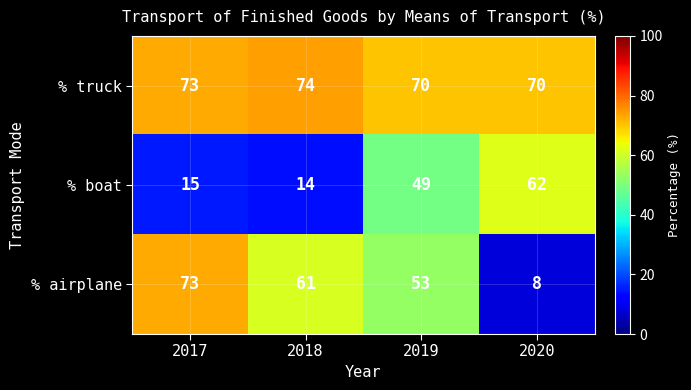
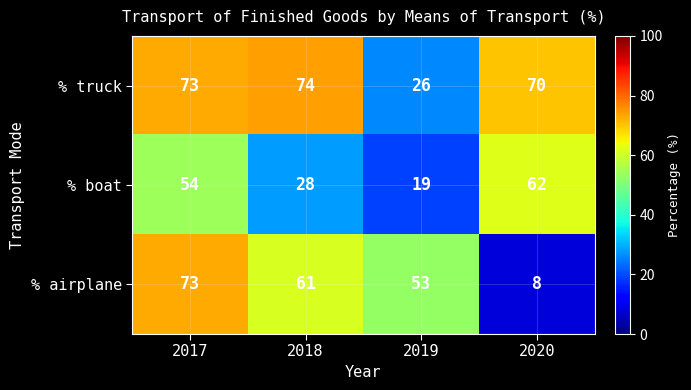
% truck, 2019: 70 -> 26
% boat, 2017: 15 -> 54
% boat, 2018: 14 -> 28
% boat, 2019: 49 -> 19
